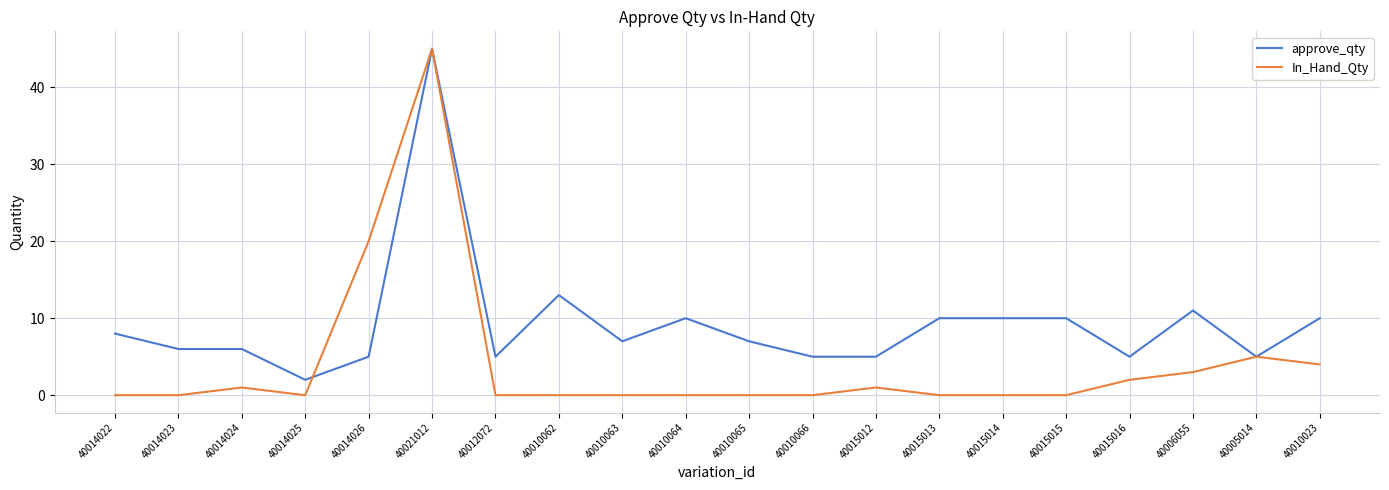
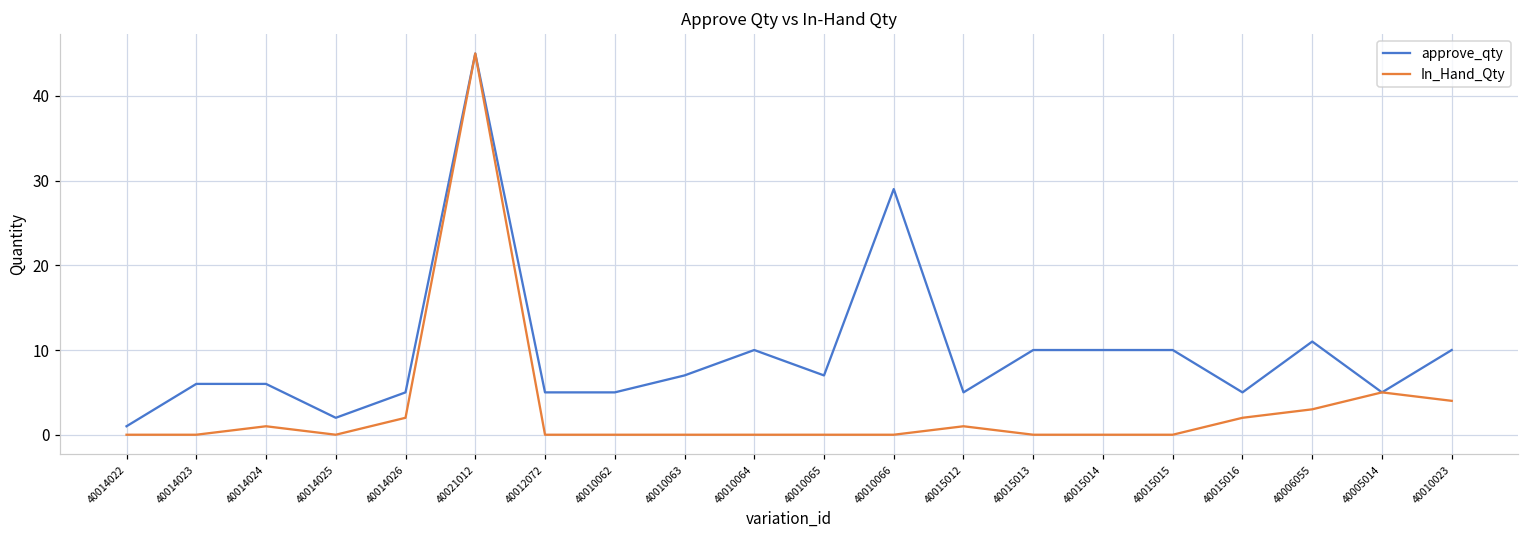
approve_qty, 40014022: 8 -> 1
In_Hand_Qty, 40014026: 20 -> 2
approve_qty, 40010062: 13 -> 5
approve_qty, 40010066: 5 -> 29
